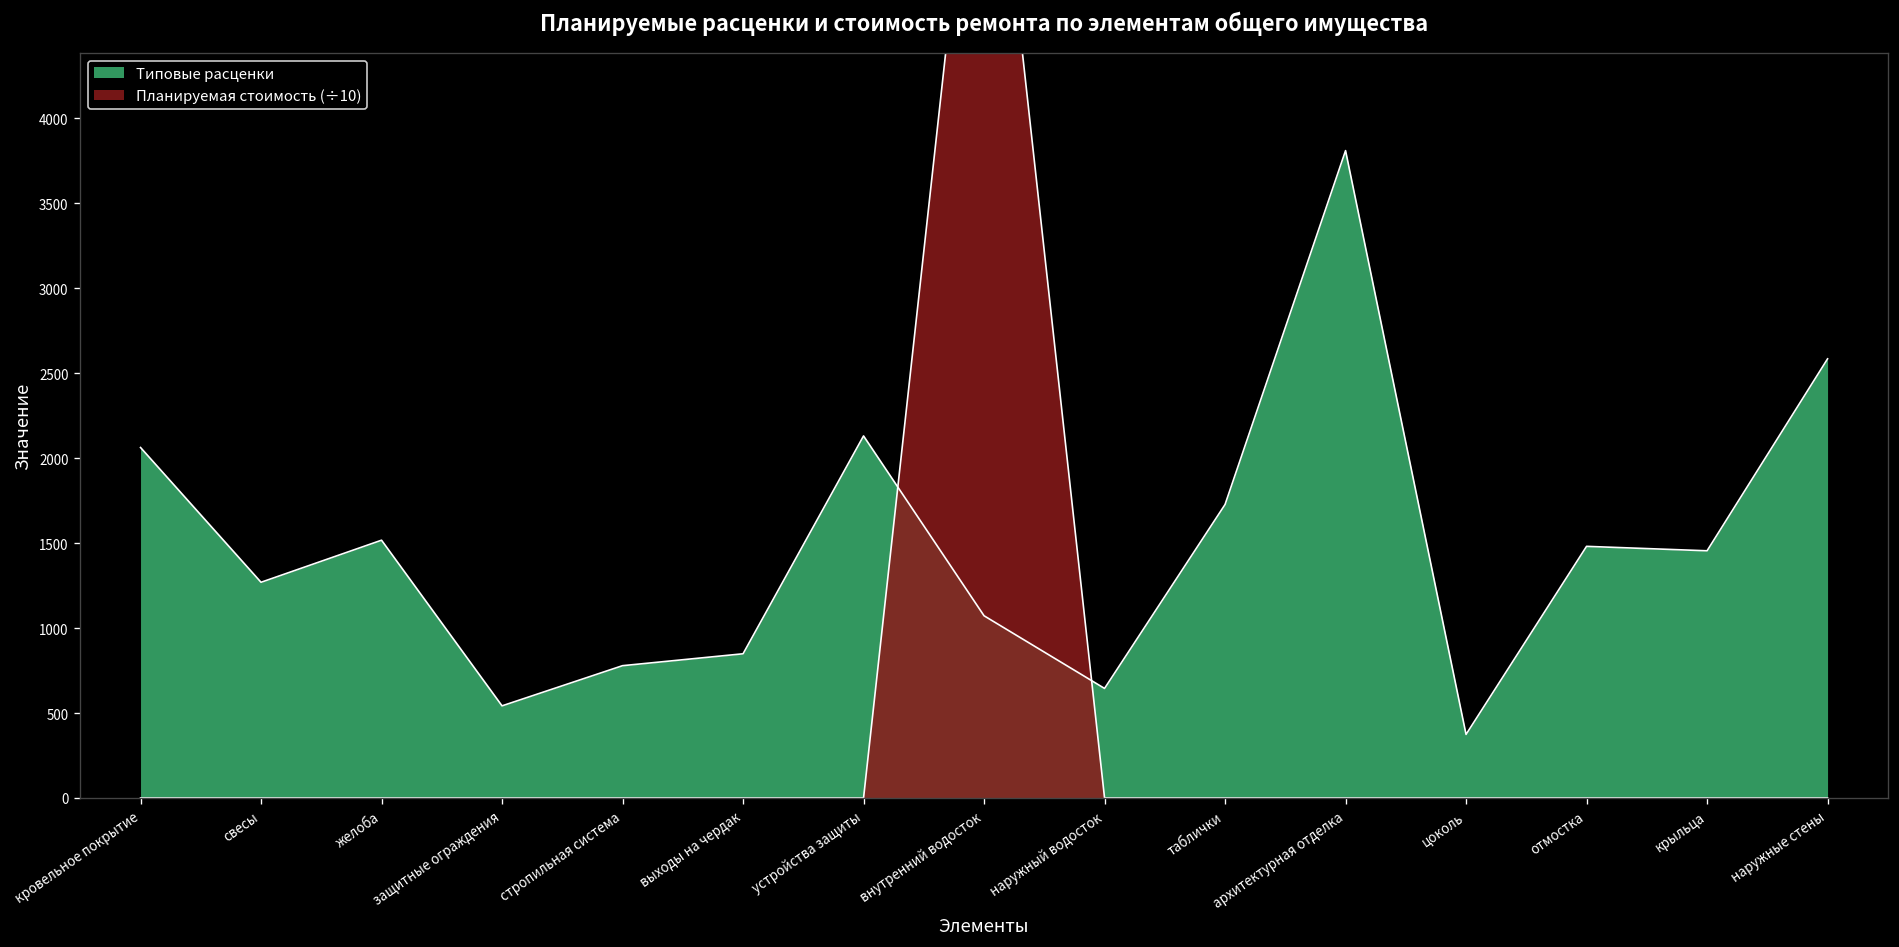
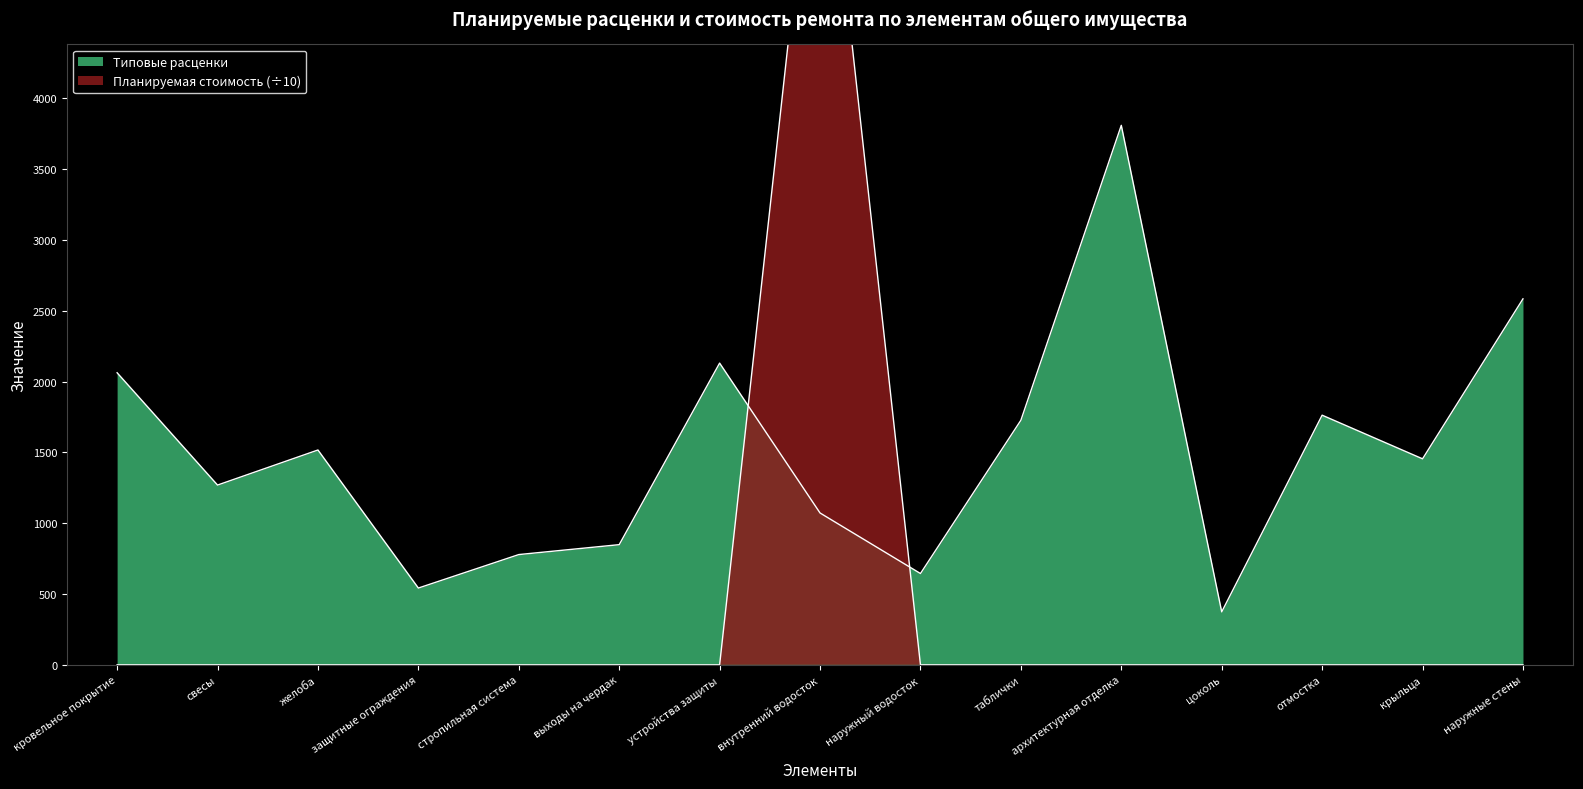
Типовые расценки, отмостка: 1480 -> 1760
